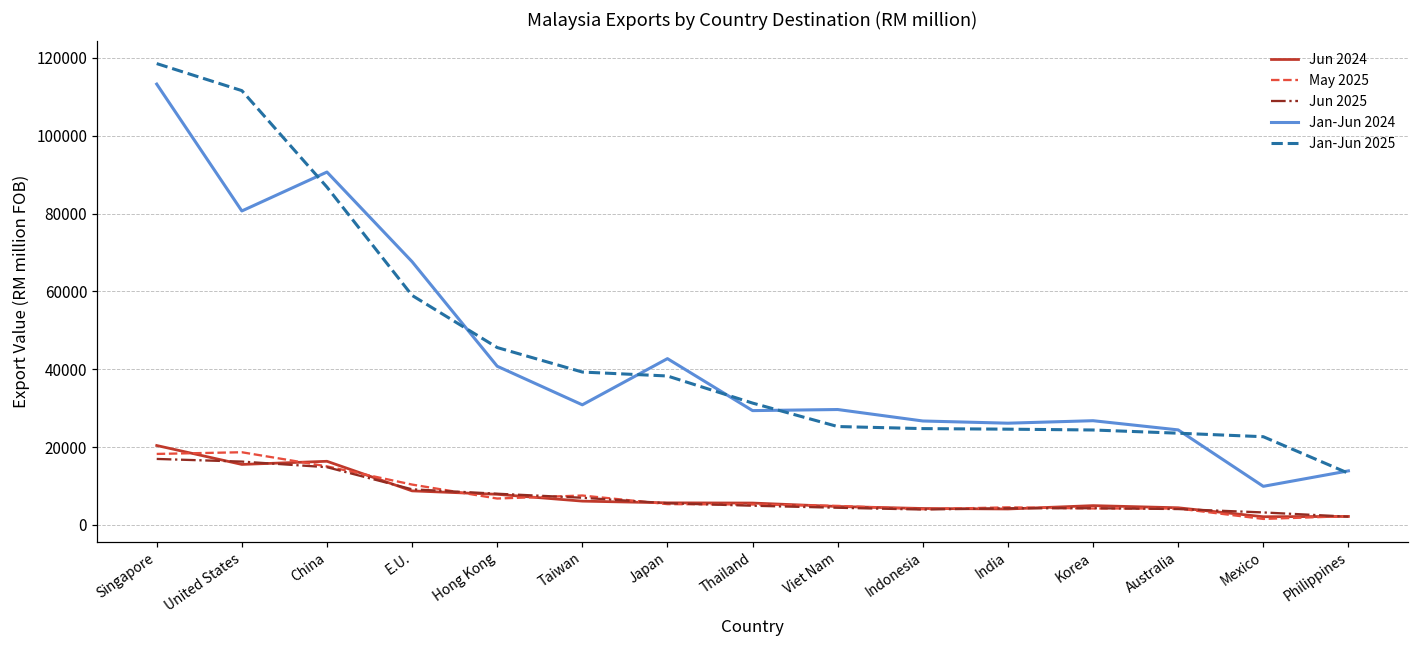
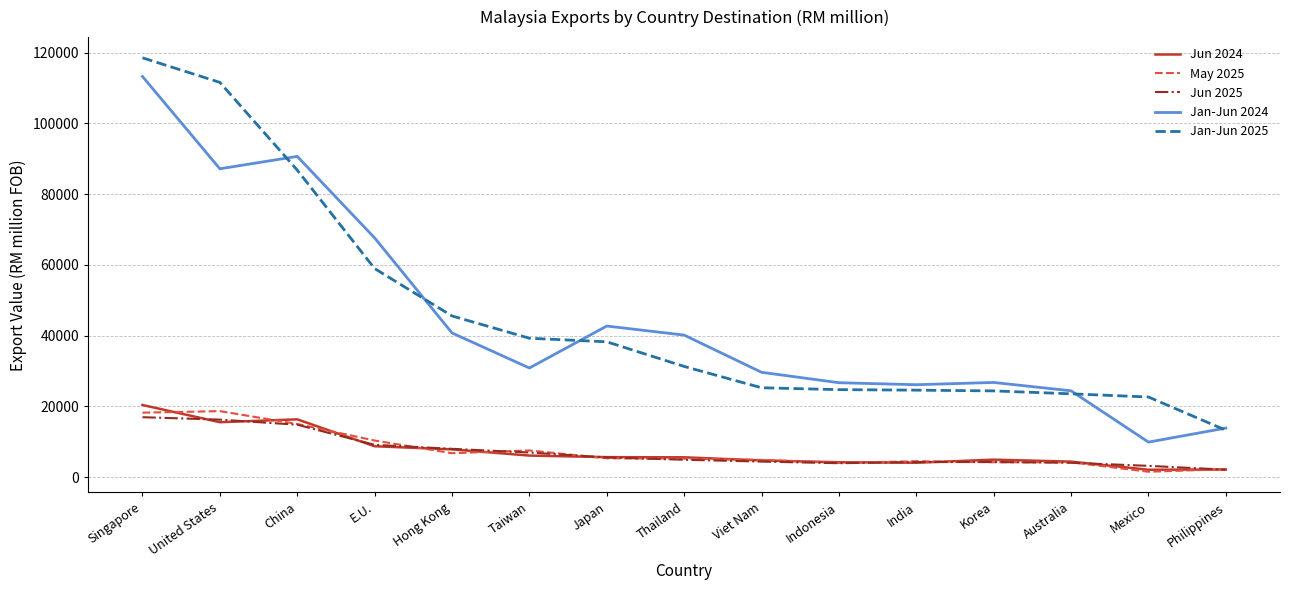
Jan-Jun 2024, United States: 81000 -> 87000
Jan-Jun 2024, Thailand: 29000 -> 40000
